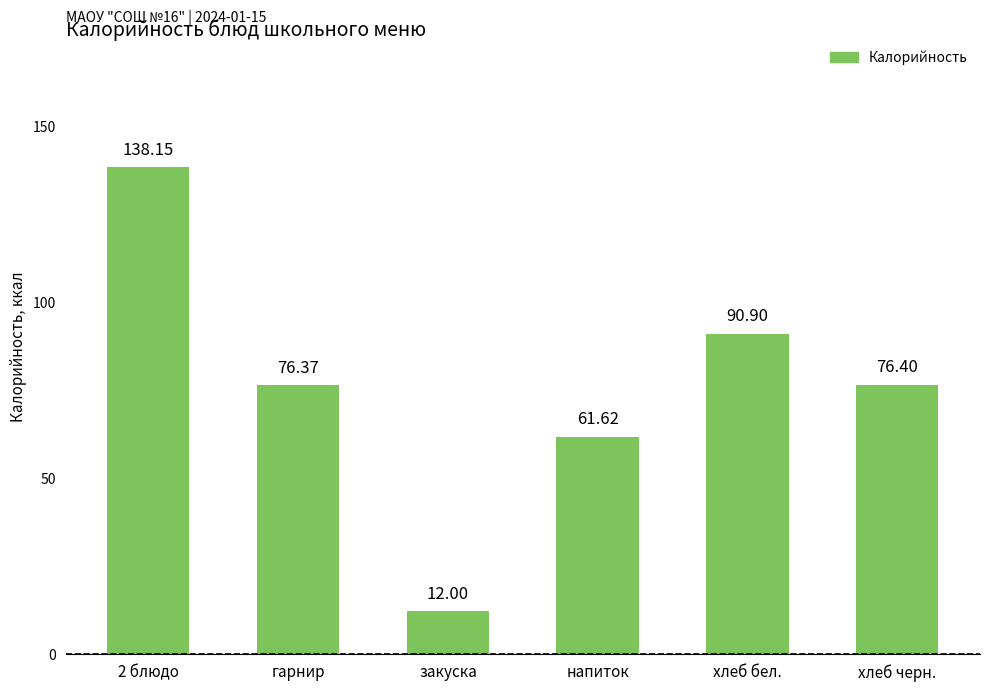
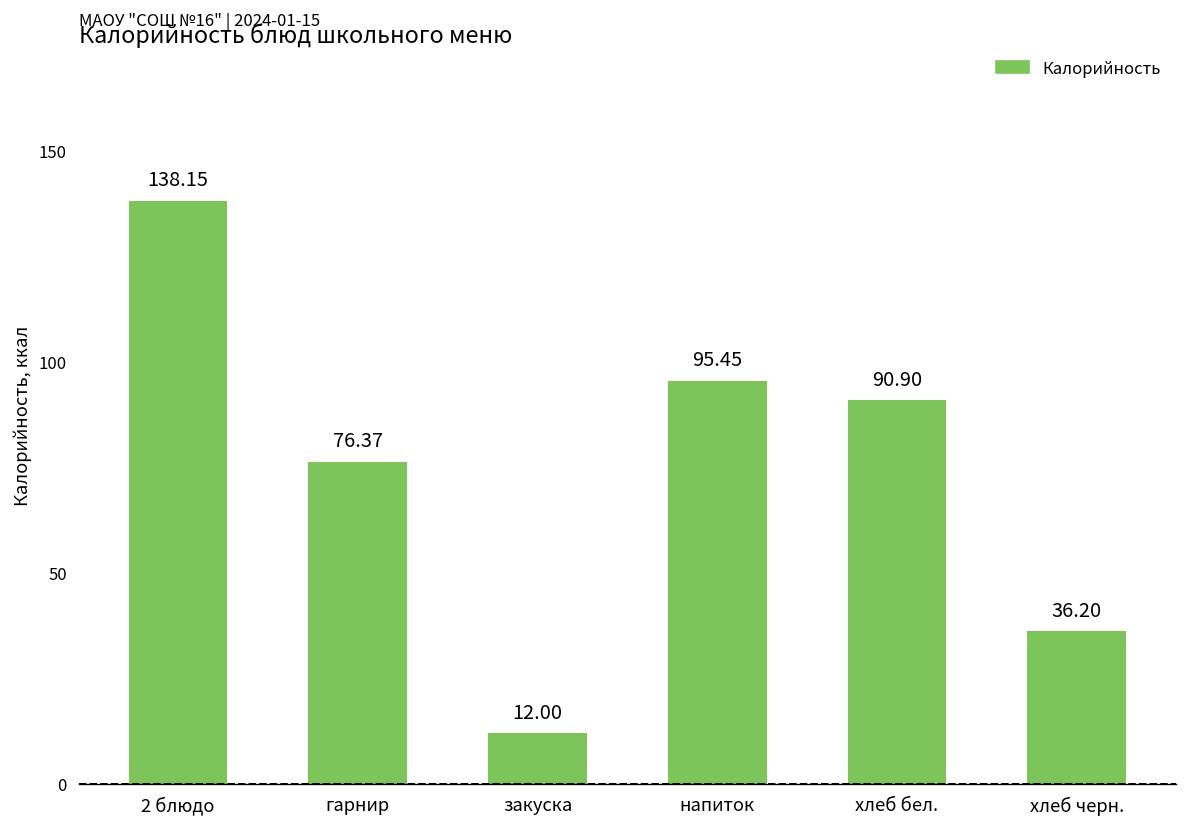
напиток: 61.62 -> 95.45
хлеб черн.: 76.40 -> 36.20
